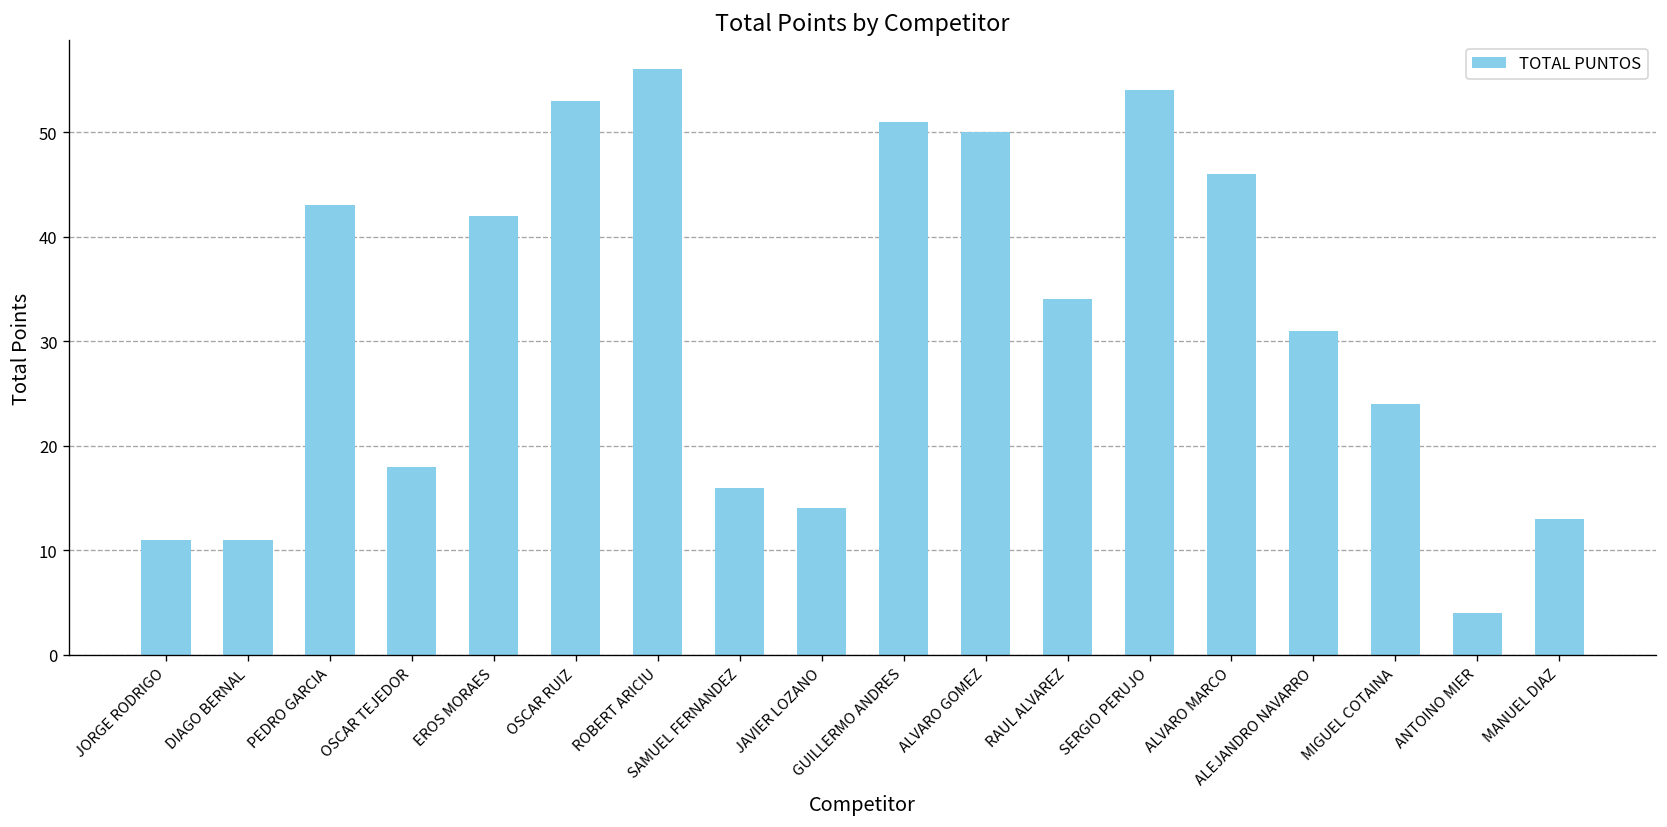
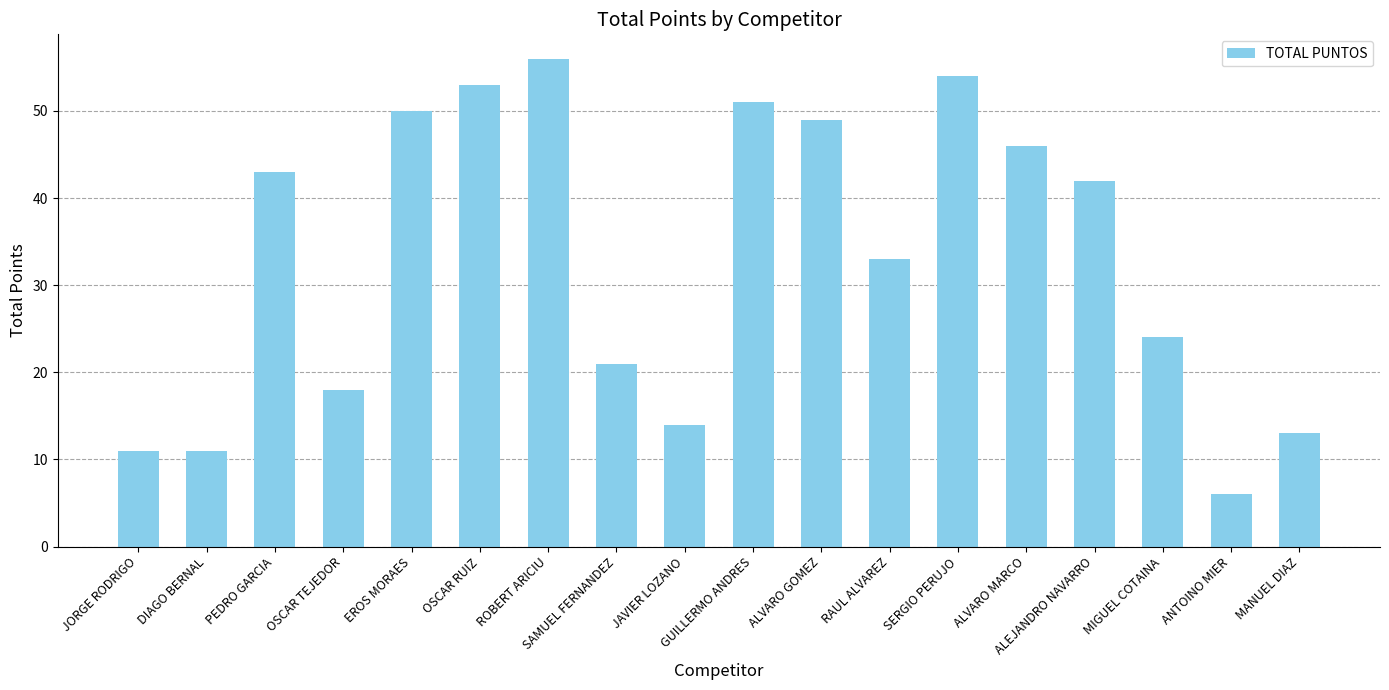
EROS MORAES: 42 -> 50
SAMUEL FERNANDEZ: 16 -> 21
ALVARO GOMEZ: 50 -> 49
RAUL ALVAREZ: 34 -> 33
ALEJANDRO NAVARRO: 31 -> 42
ANTOINO MIER: 4 -> 6
